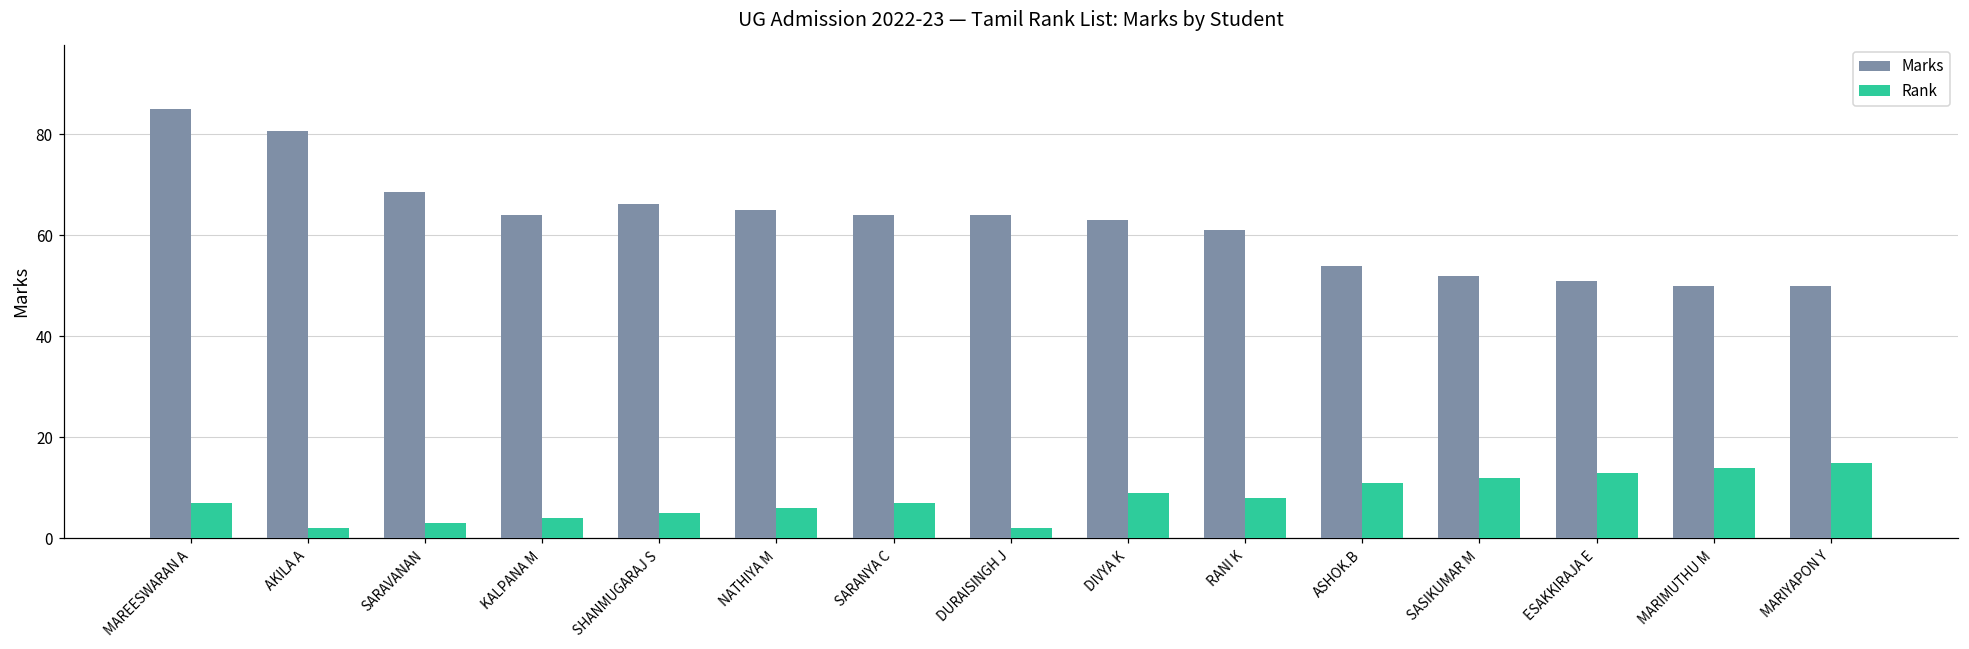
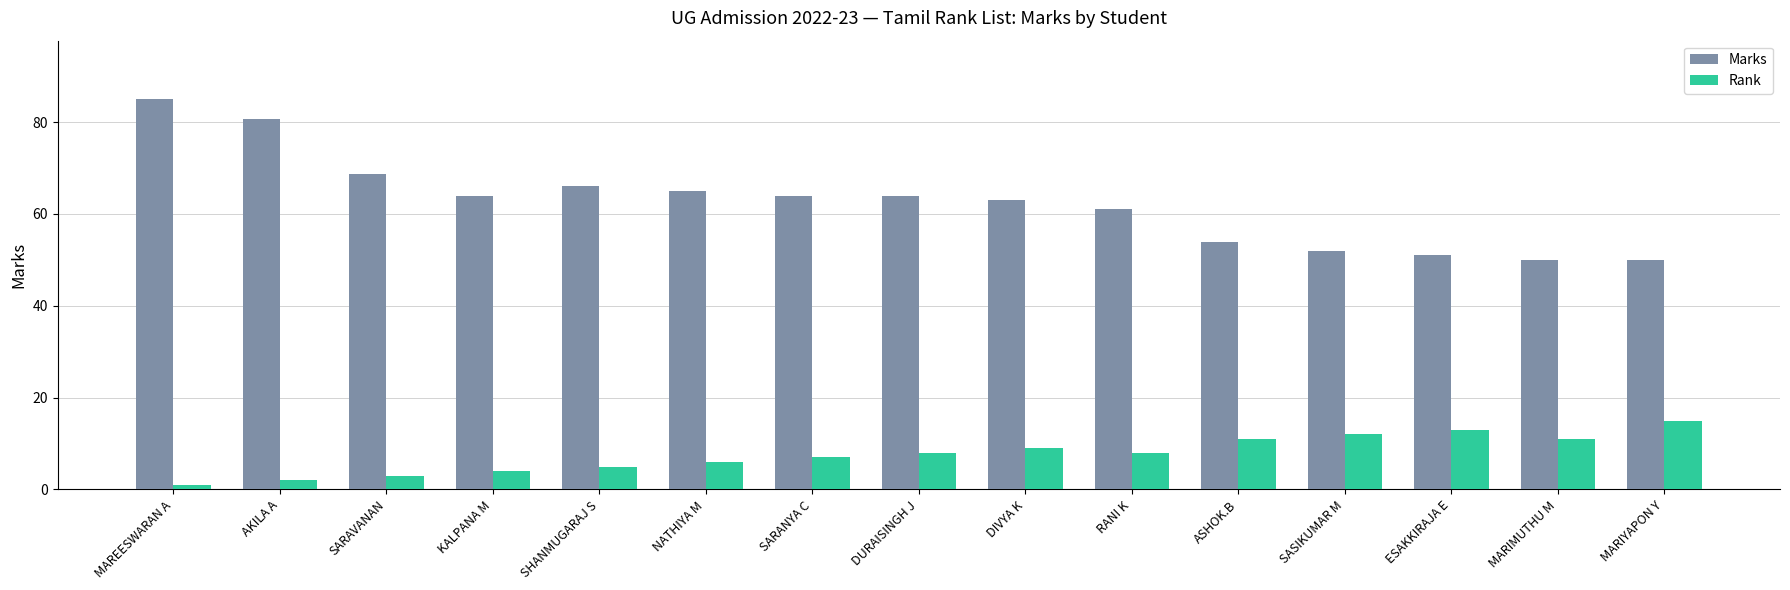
Rank, MAREESWARAN A: 7 -> 1
Rank, DURAISINGH J: 2 -> 8
Rank, MARIMUTHU M: 14 -> 11
